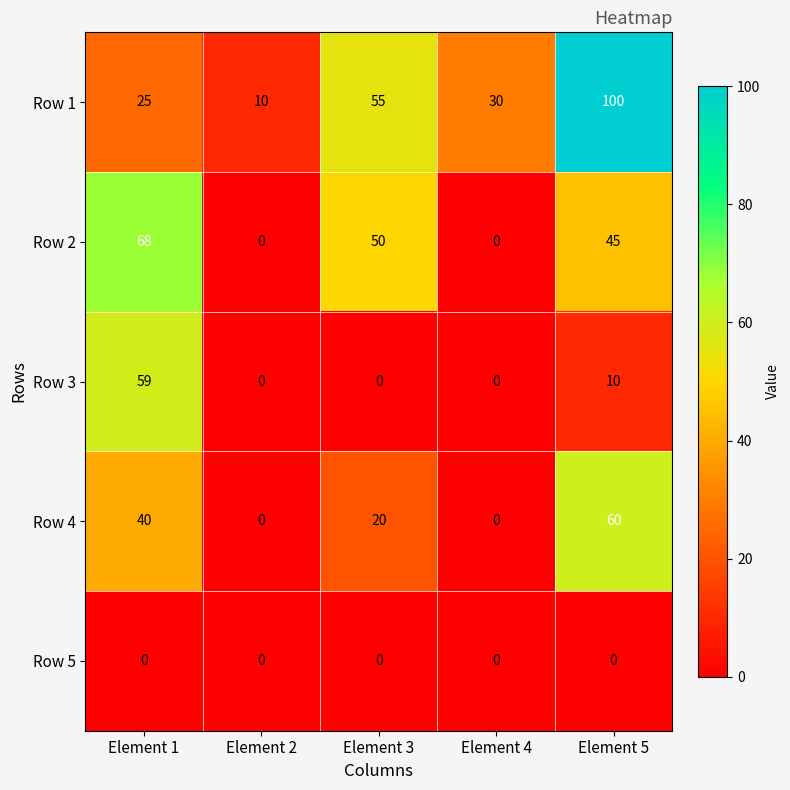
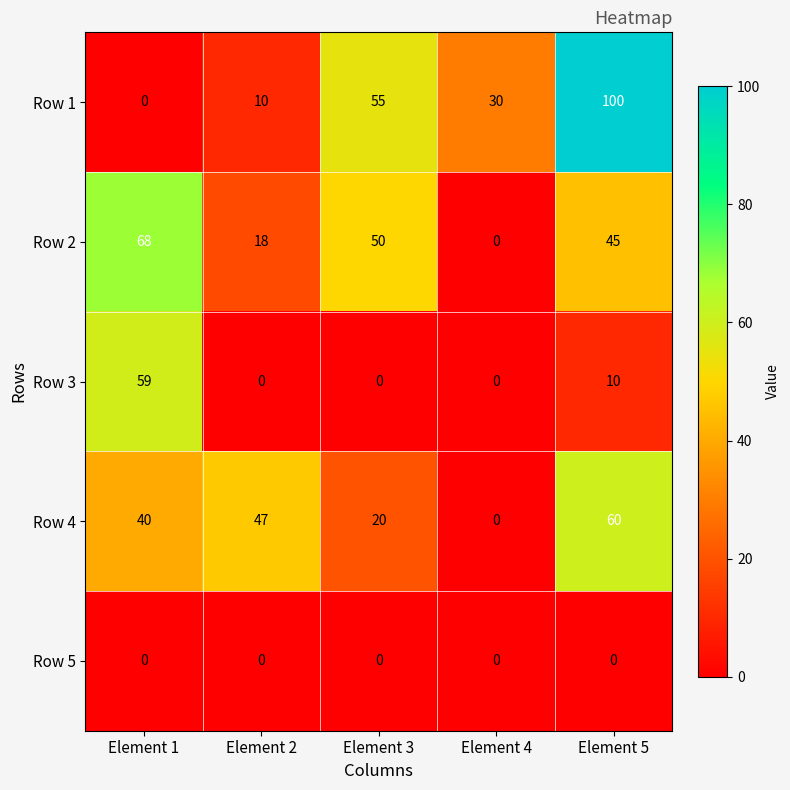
Row 1, Element 1: 25 -> 0
Row 2, Element 2: 0 -> 18
Row 4, Element 2: 0 -> 47
